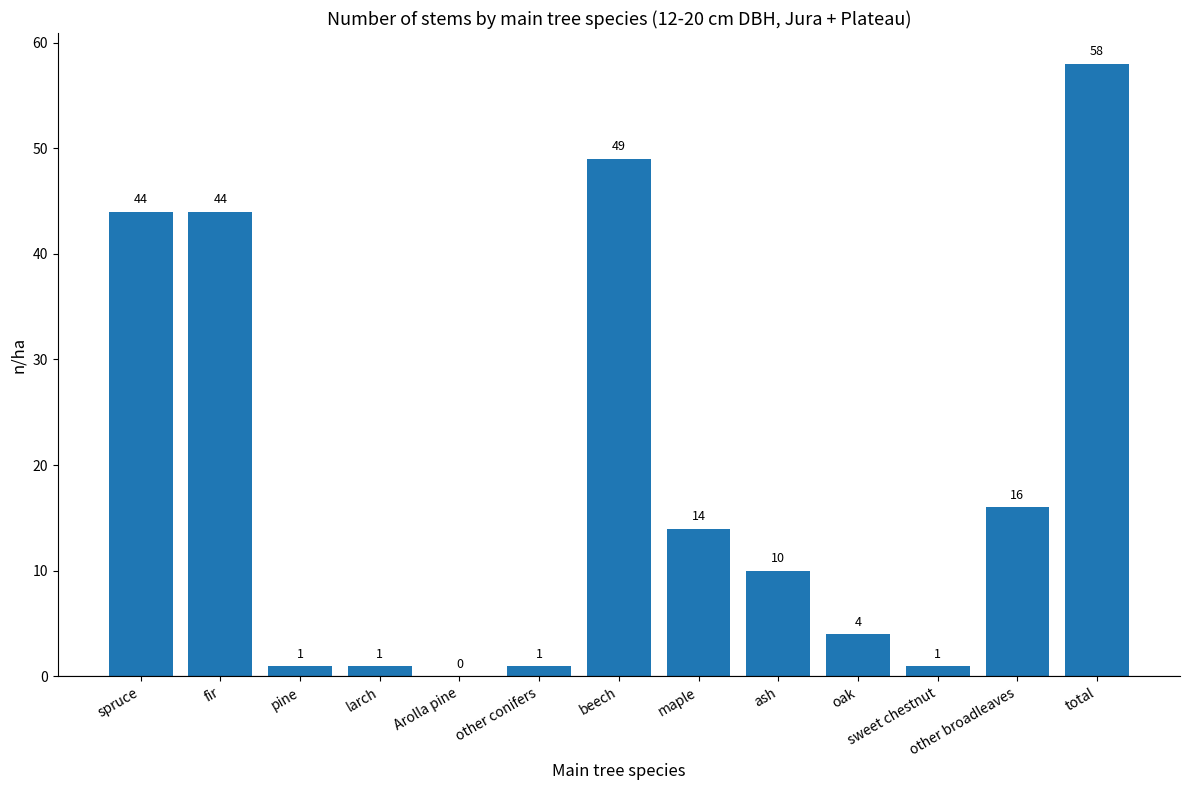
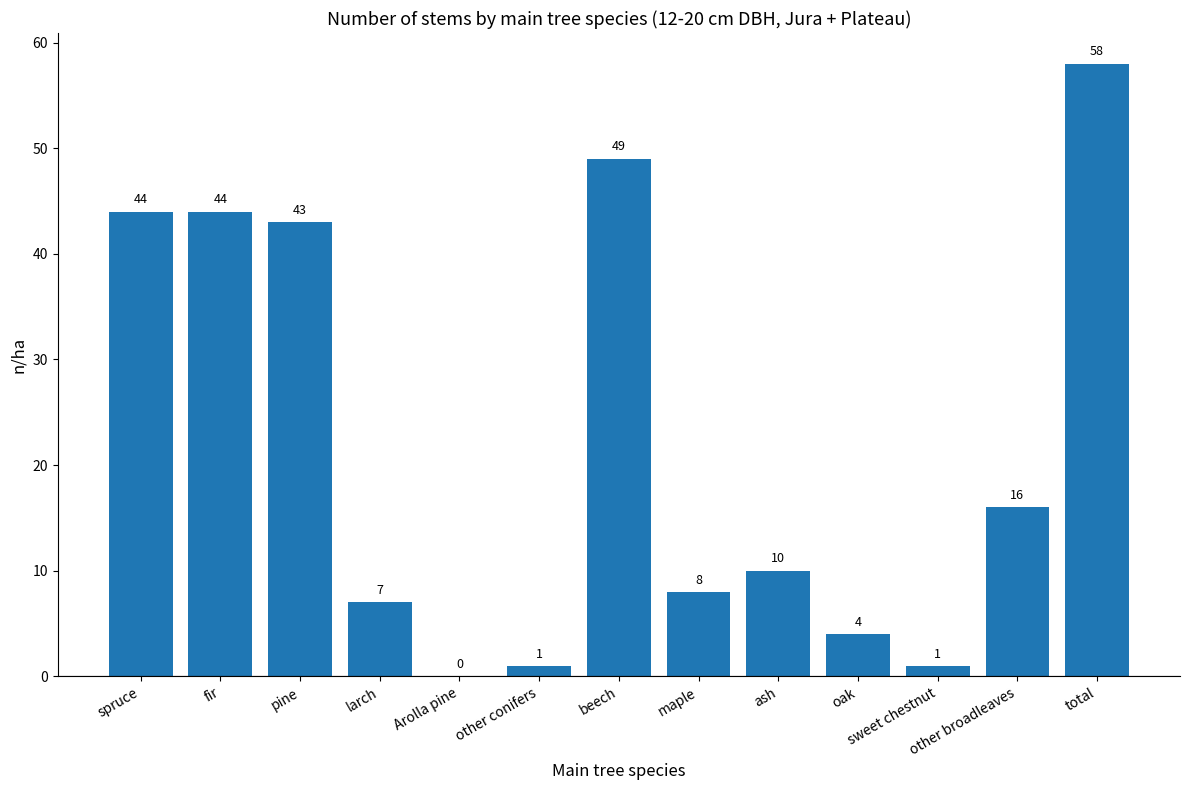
pine: 1 -> 43
larch: 1 -> 7
maple: 14 -> 8
